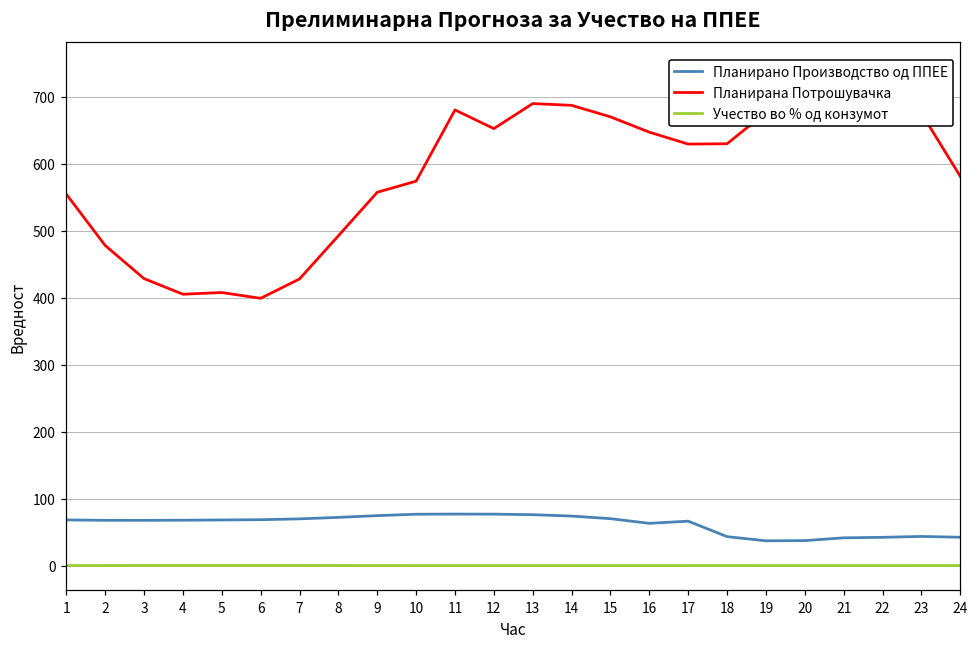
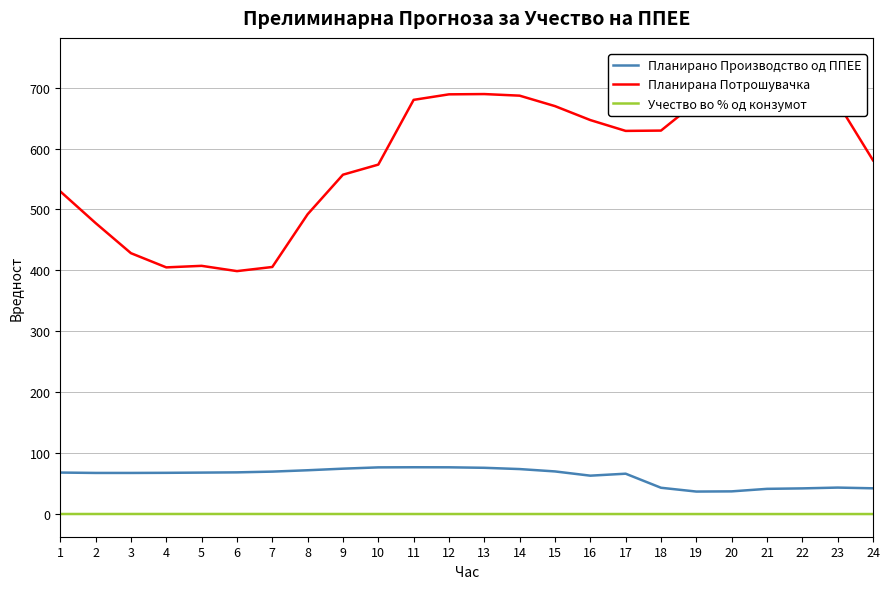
Планирана Потрошувачка, 1: 550 -> 530
Планирана Потрошувачка, 7: 430 -> 410
Планирана Потрошувачка, 12: 650 -> 690
